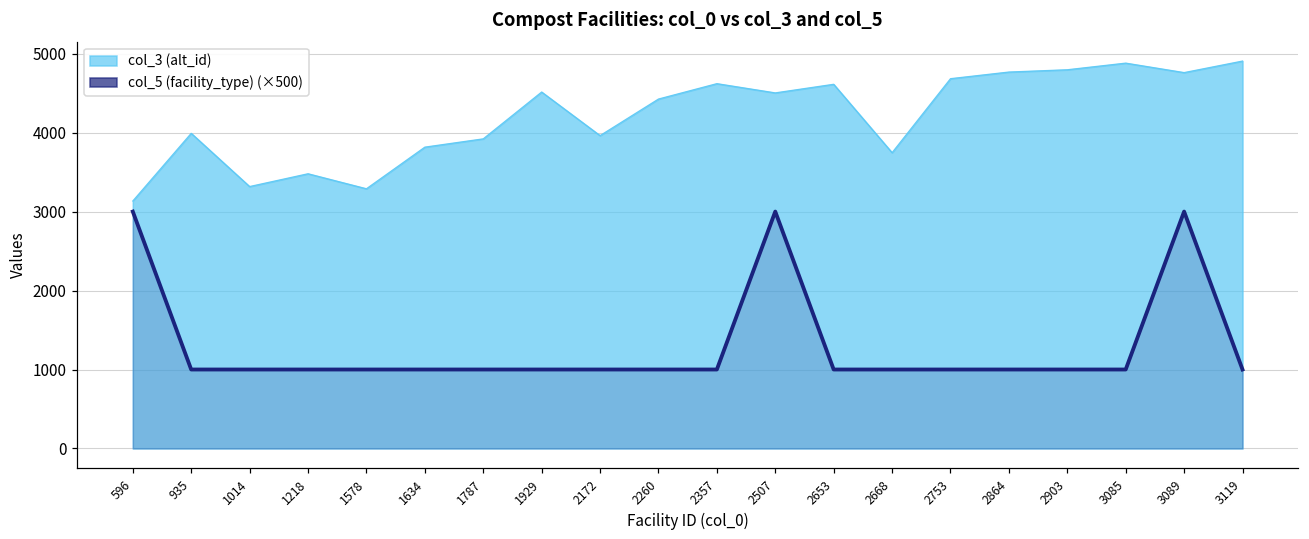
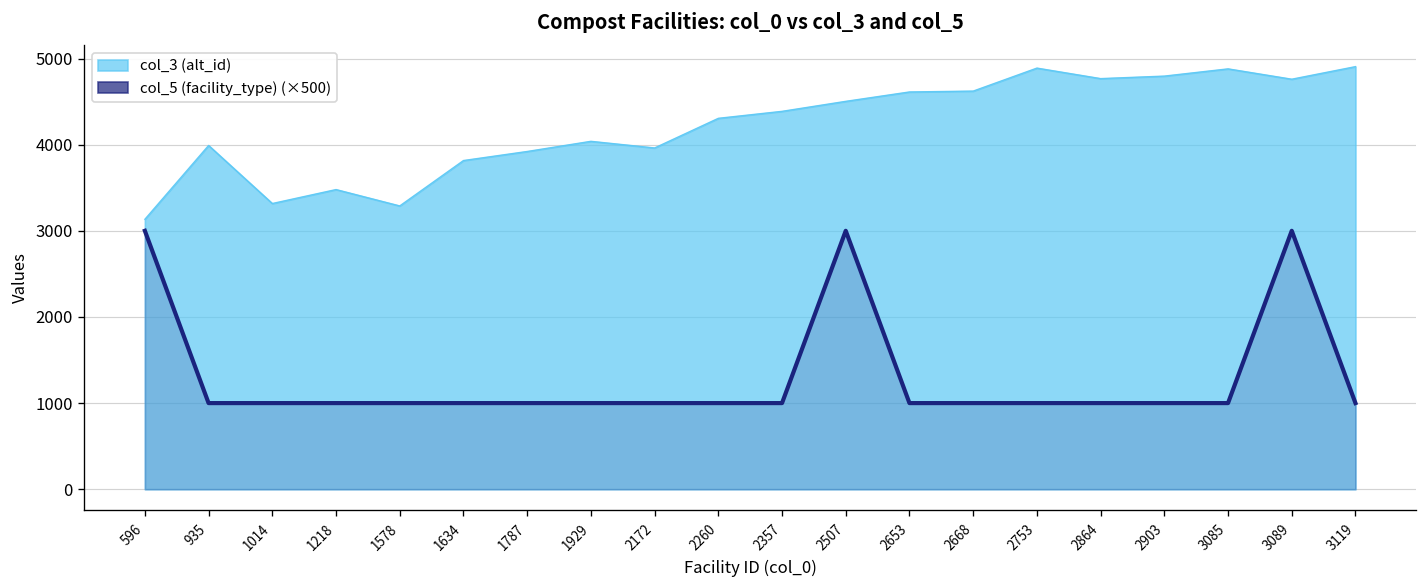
col_3 (alt_id), 1929: 4500 -> 4000
col_3 (alt_id), 2260: 4400 -> 4300
col_3 (alt_id), 2357: 4600 -> 4400
col_3 (alt_id), 2668: 3700 -> 4600
col_3 (alt_id), 2753: 4700 -> 4900
